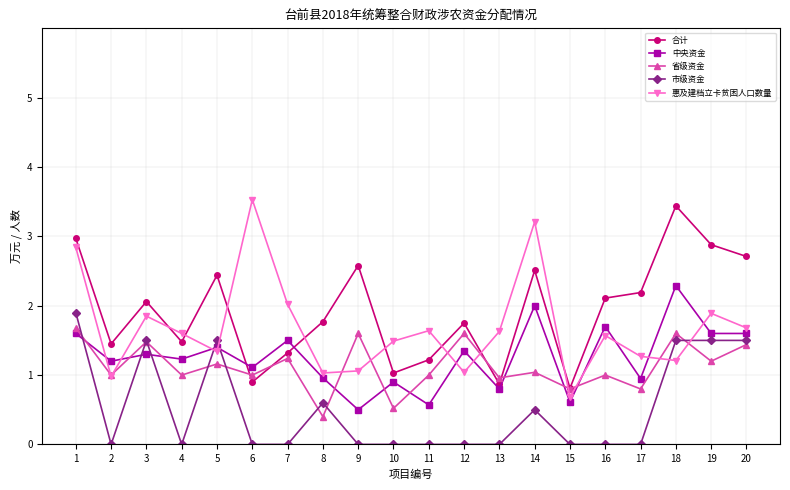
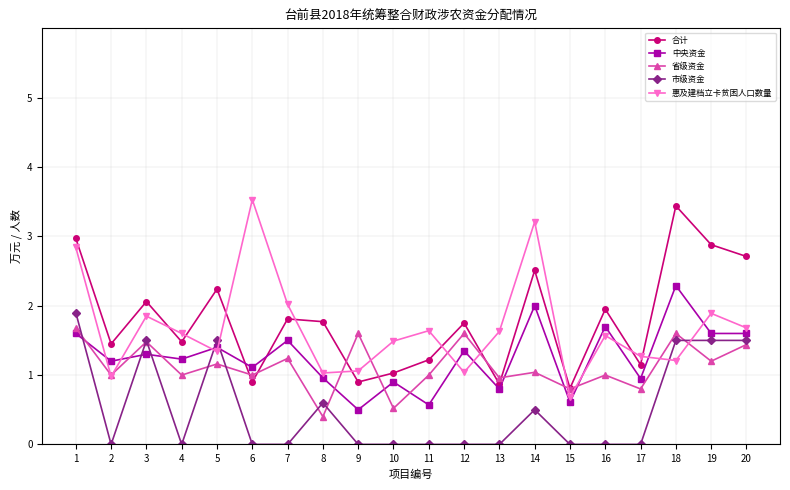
合计, 5: 2.4 -> 2.2
合计, 7: 1.3 -> 1.8
合计, 9: 2.6 -> 0.9
合计, 16: 2.1 -> 2.0
合计, 17: 2.2 -> 1.2
